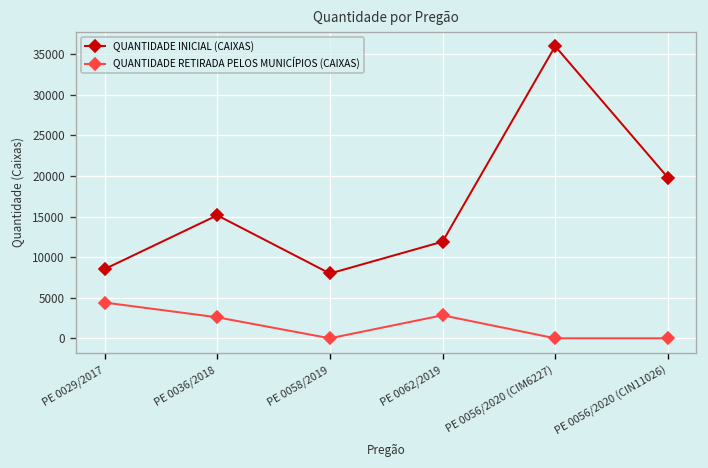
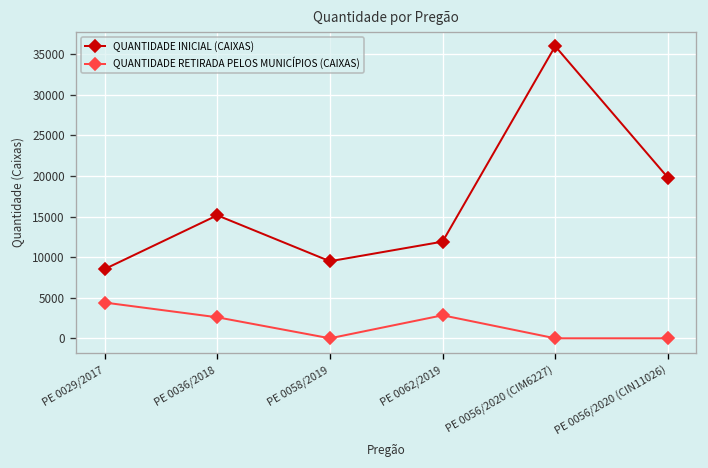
QUANTIDADE INICIAL (CAIXAS), PE 0058/2019: 8000 -> 9000
